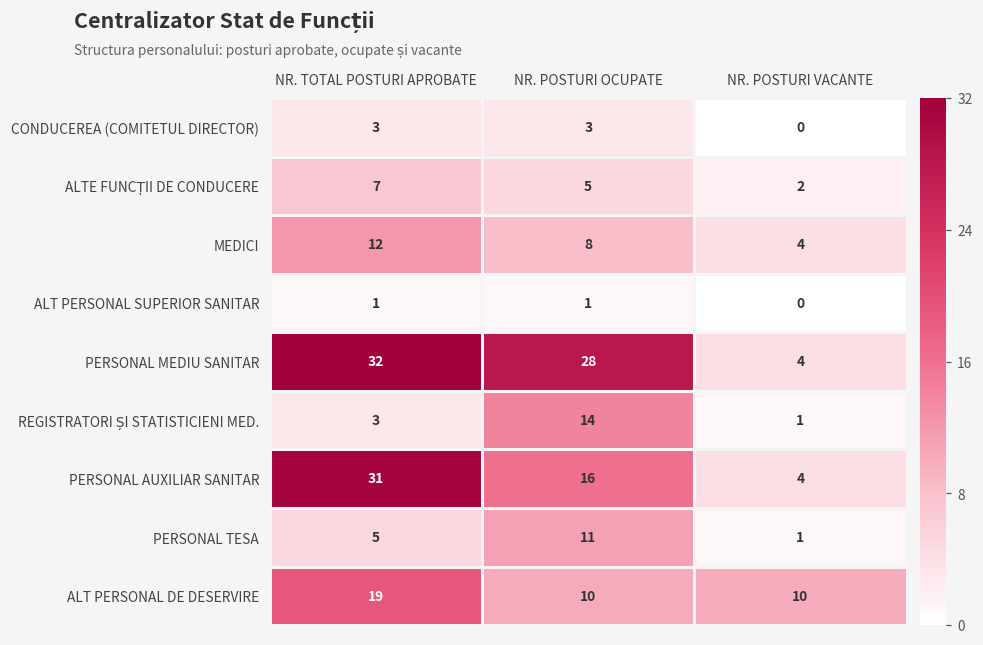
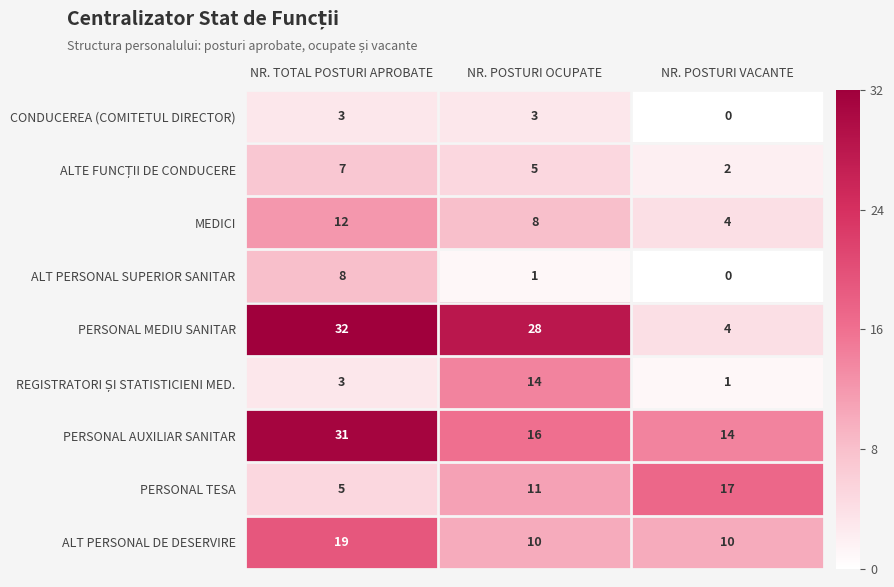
ALT PERSONAL SUPERIOR SANITAR, NR. TOTAL POSTURI APROBATE: 1 -> 8
PERSONAL AUXILIAR SANITAR, NR. POSTURI VACANTE: 4 -> 14
PERSONAL TESA, NR. POSTURI VACANTE: 1 -> 17
